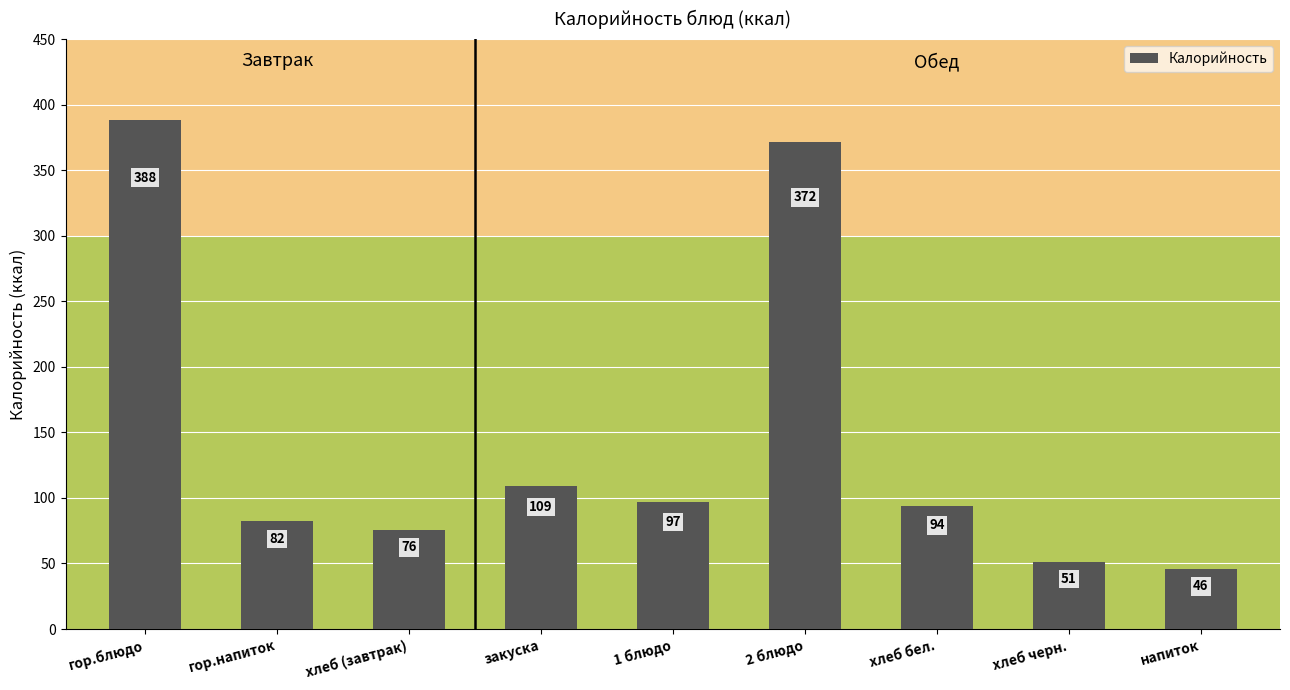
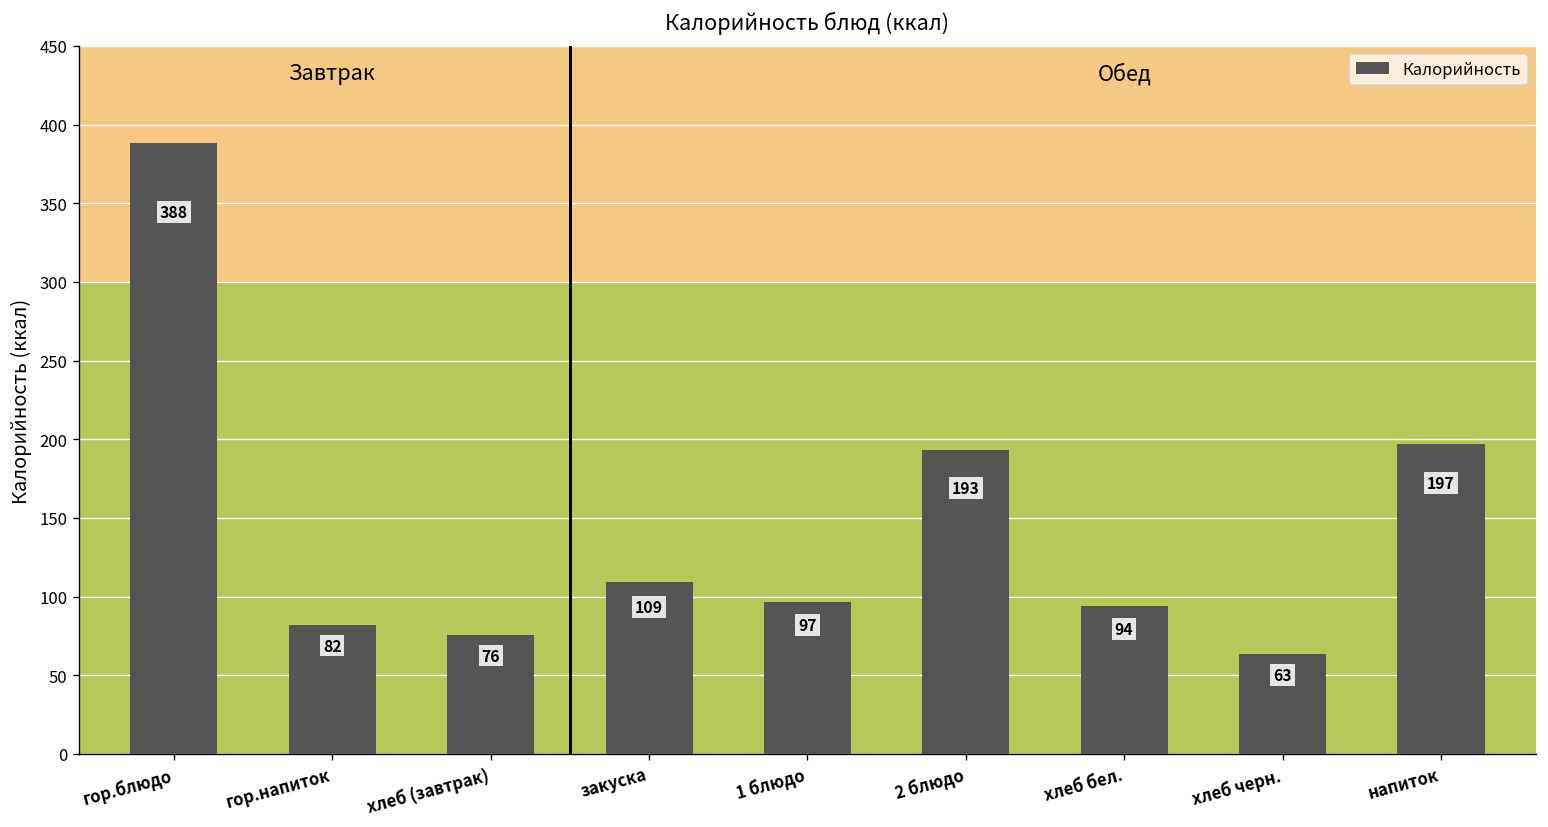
2 блюдо: 372 -> 193
хлеб черн.: 51 -> 63
напиток: 46 -> 197
